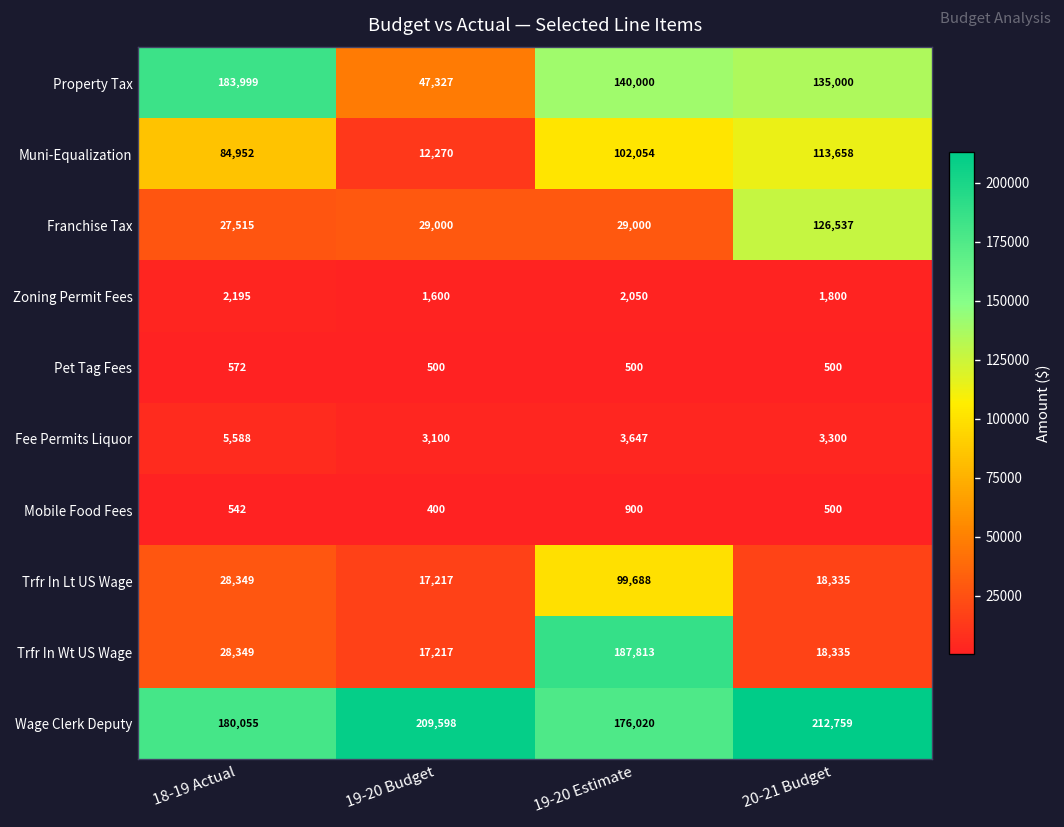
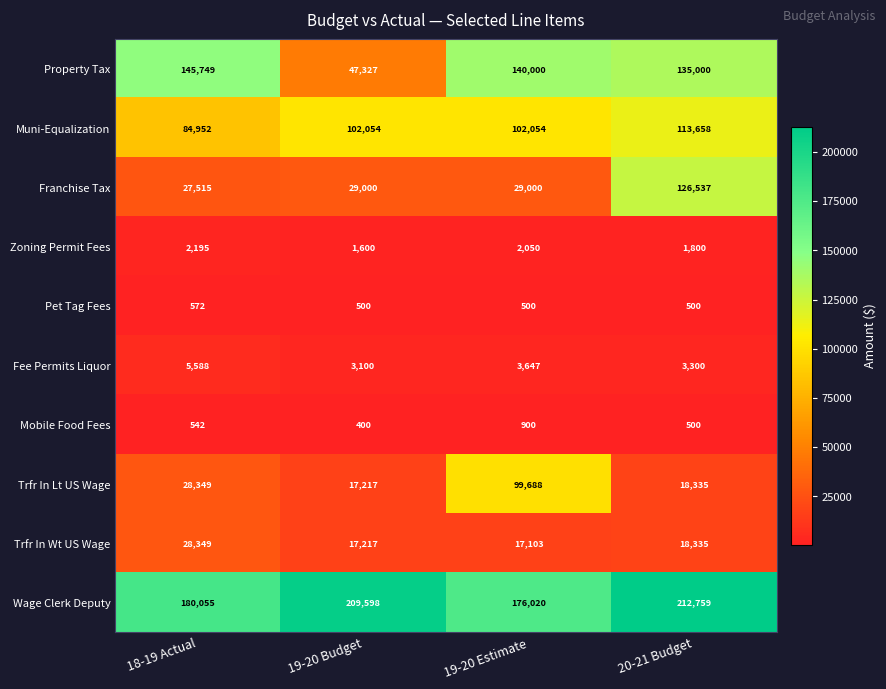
Property Tax, 18-19 Actual: 183,999 -> 145,749
Muni-Equalization, 19-20 Budget: 12,270 -> 102,054
Trfr In Wt US Wage, 19-20 Estimate: 187,813 -> 17,103
